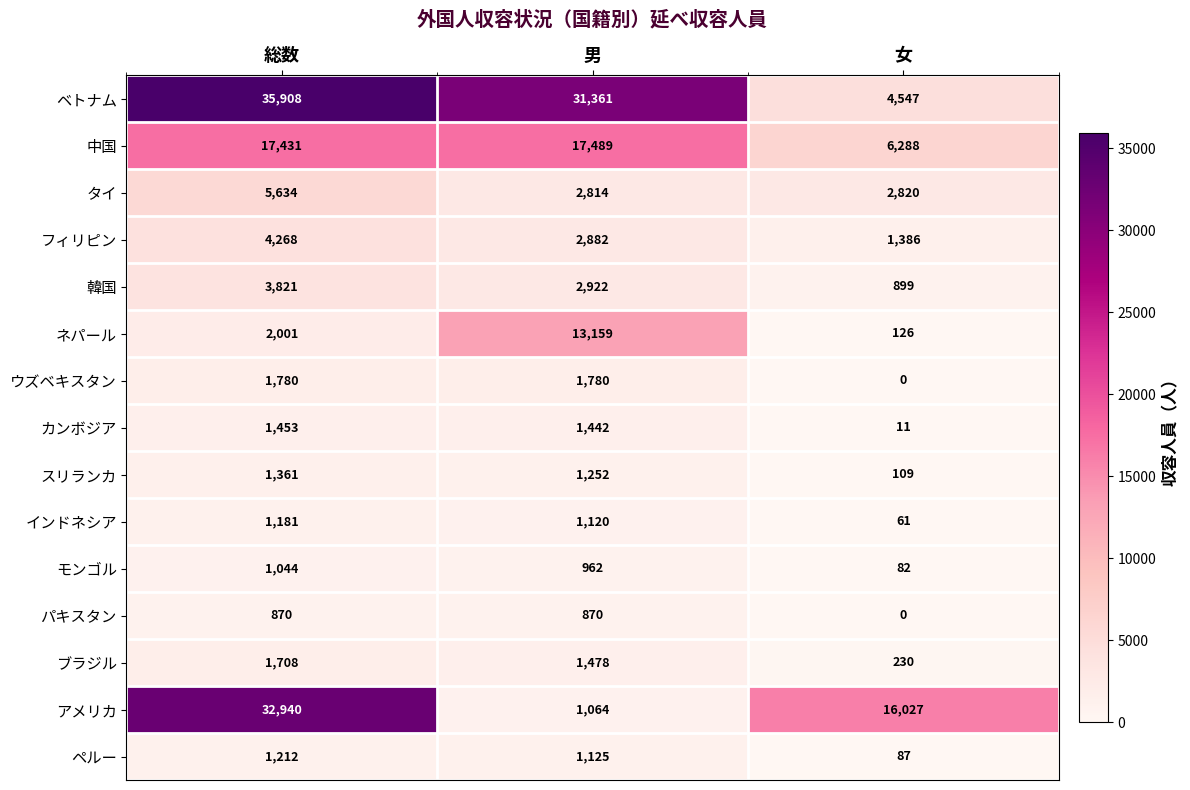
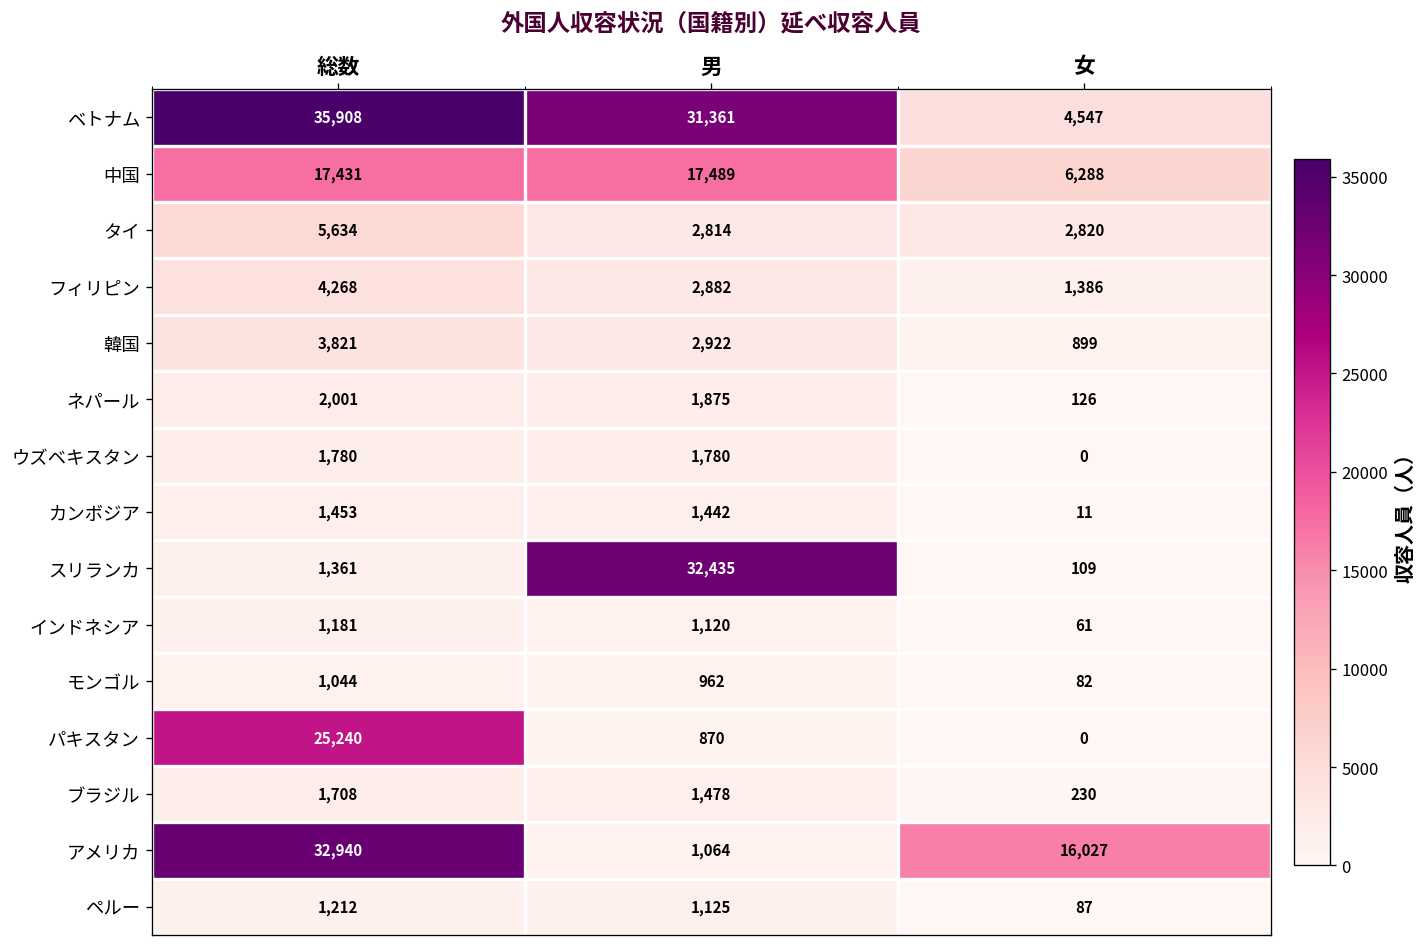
ネパール, 男: 13,159 -> 1,875
スリランカ, 男: 1,252 -> 32,435
パキスタン, 総数: 870 -> 25,240
